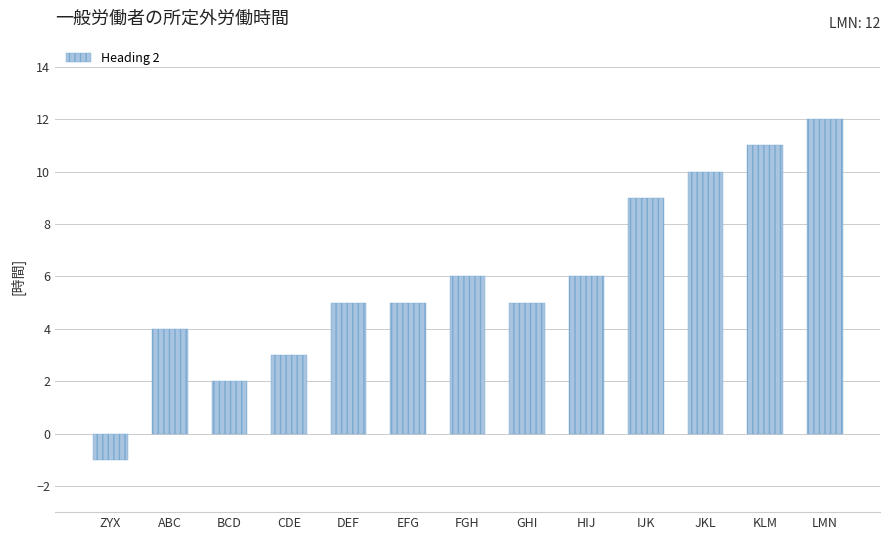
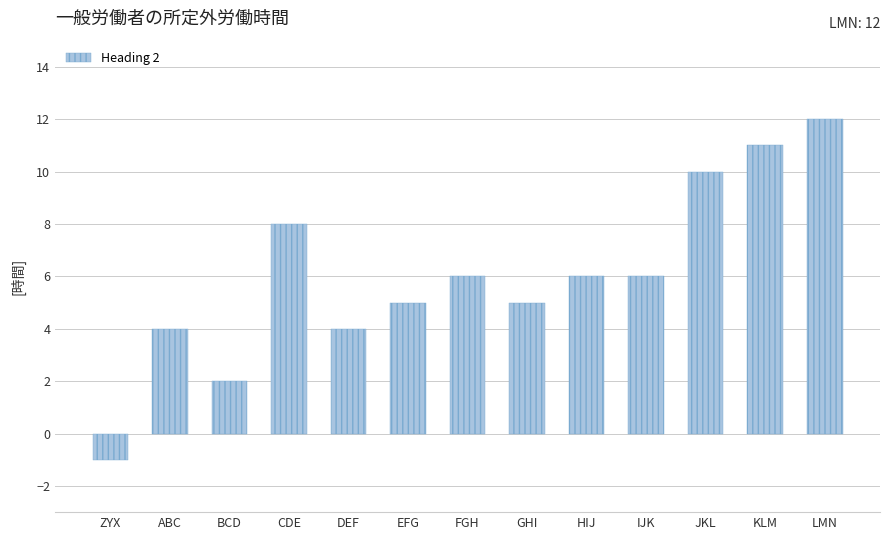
CDE: 3 -> 8
DEF: 5 -> 4
IJK: 9 -> 6
